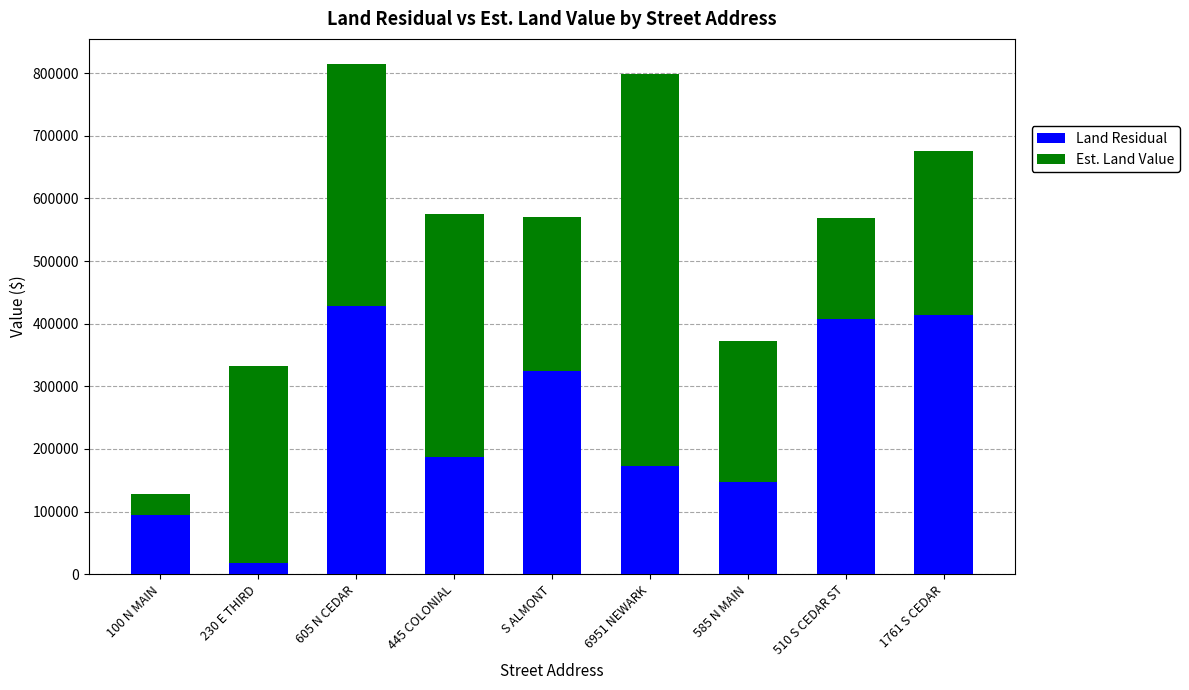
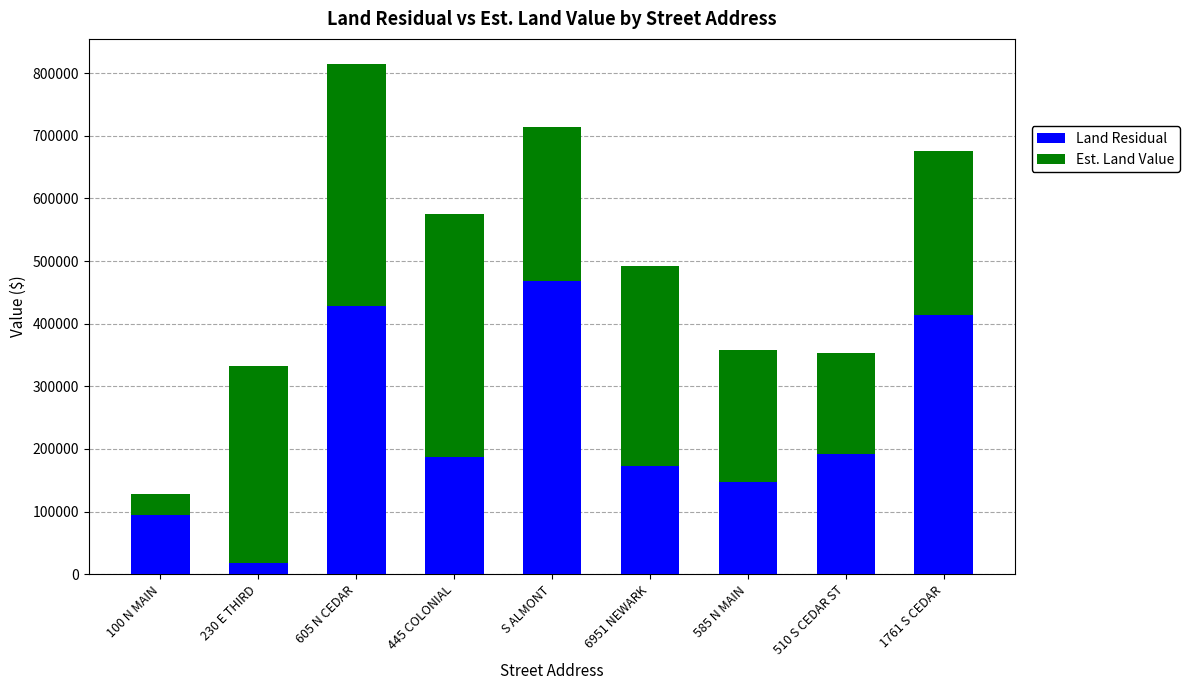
Land Residual, S ALMONT: 330000 -> 470000
Est. Land Value, 6951 NEWARK: 630000 -> 320000
Est. Land Value, 585 N MAIN: 230000 -> 210000
Land Residual, 510 S CEDAR ST: 410000 -> 190000
